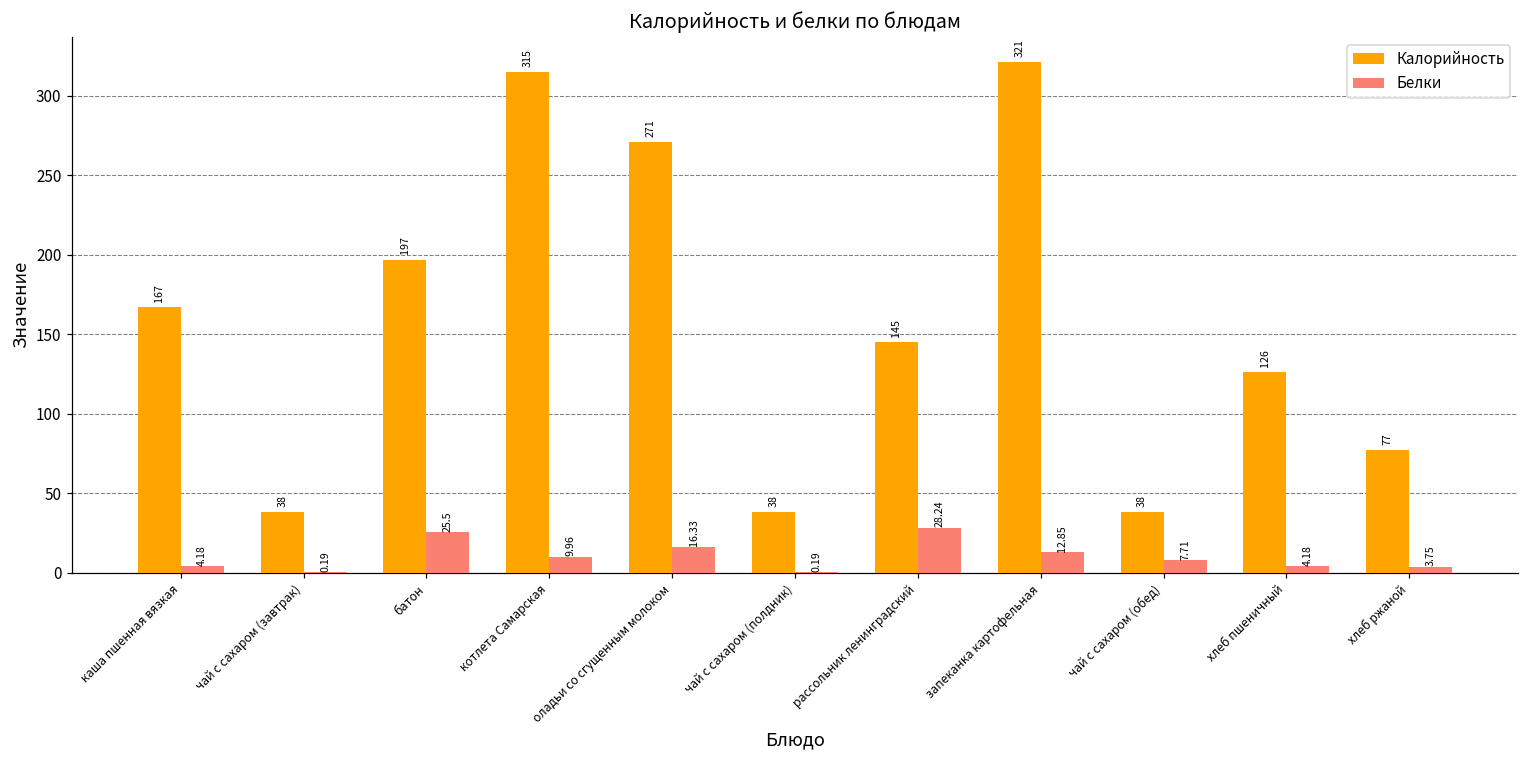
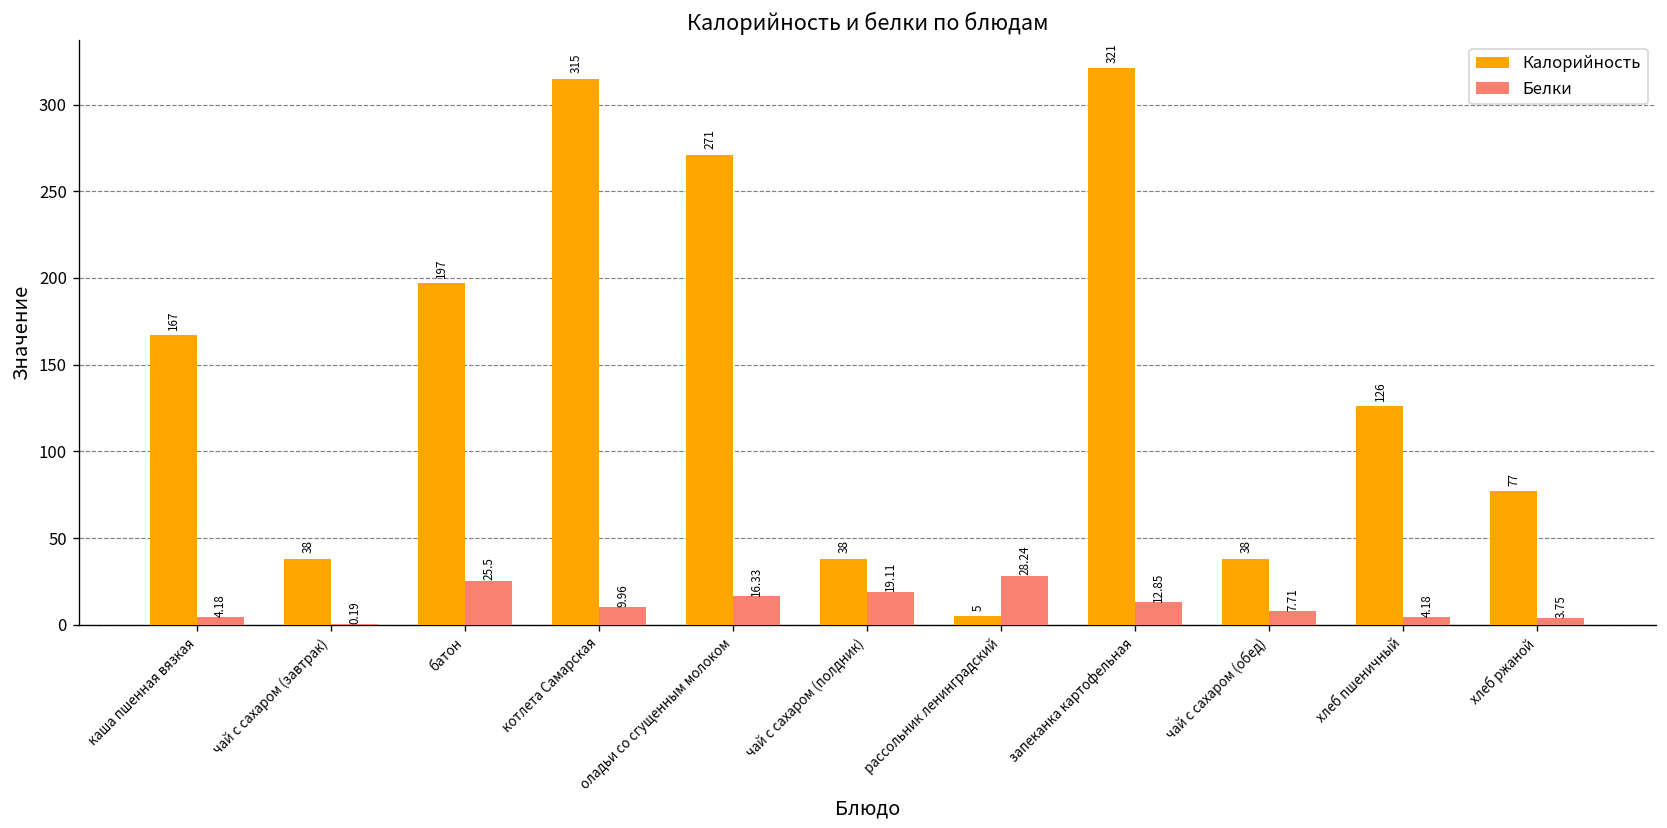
Белки, чай с сахаром (полдник): 0.19 -> 19.11
Калорийность, рассольник ленинградский: 145 -> 5
